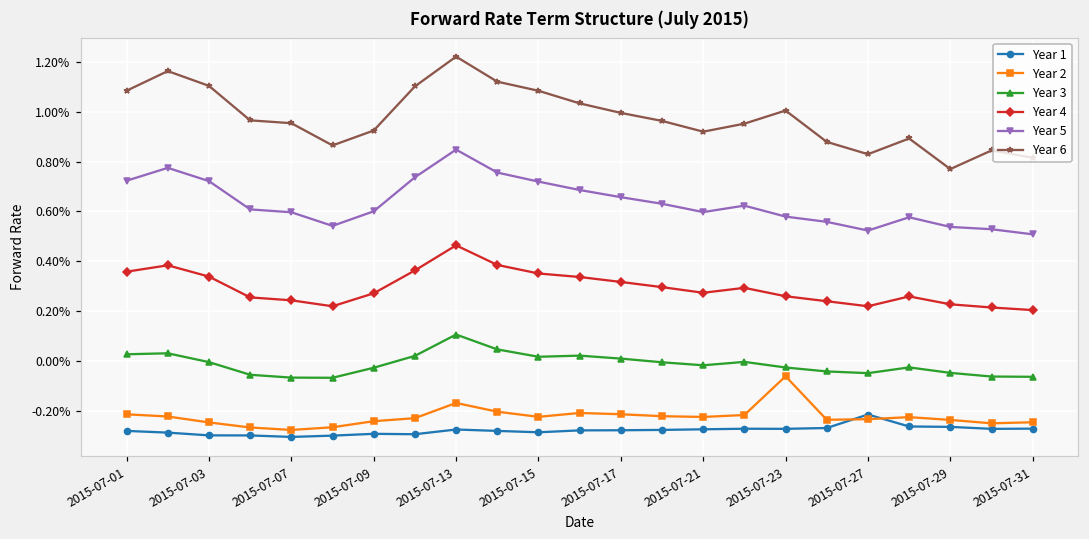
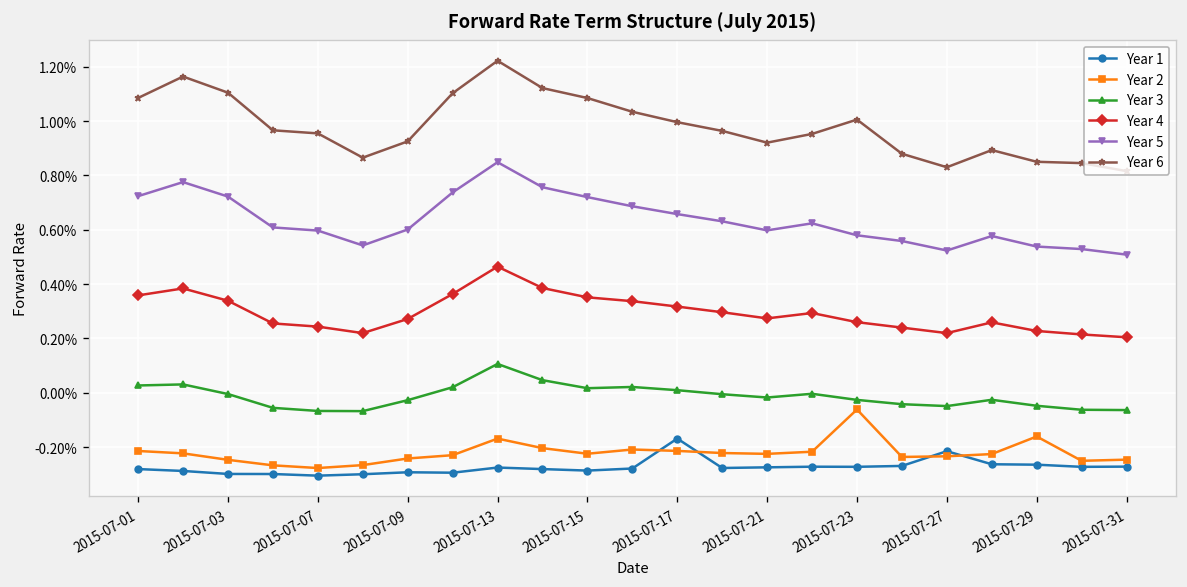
Year 1, 2015-07-17: -0.28% -> -0.17%
Year 2, 2015-07-29: -0.24% -> -0.16%
Year 6, 2015-07-29: 0.77% -> 0.85%
